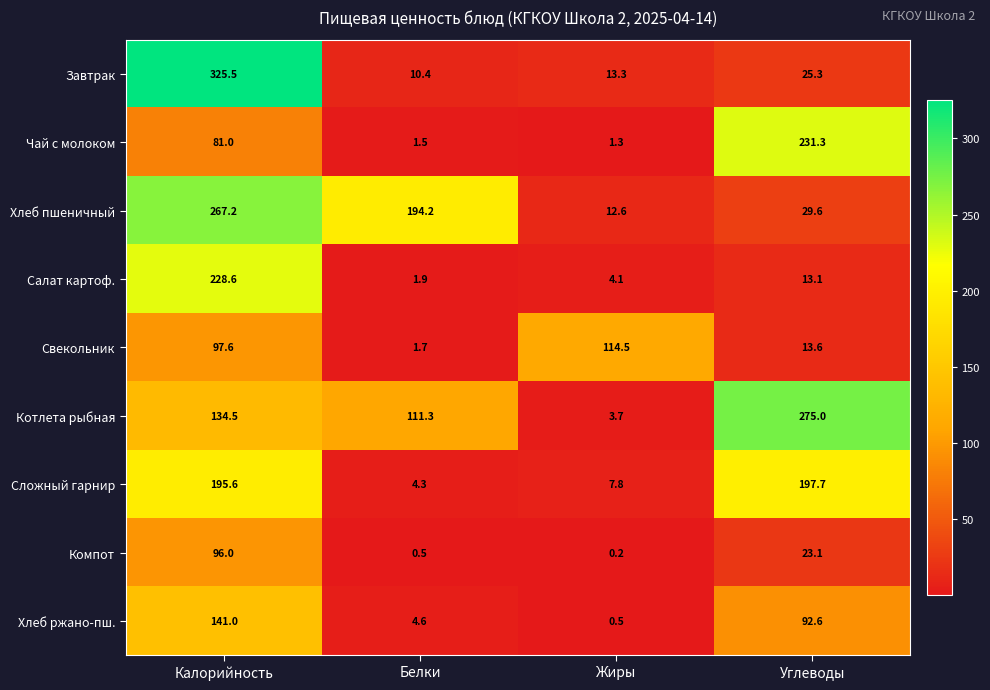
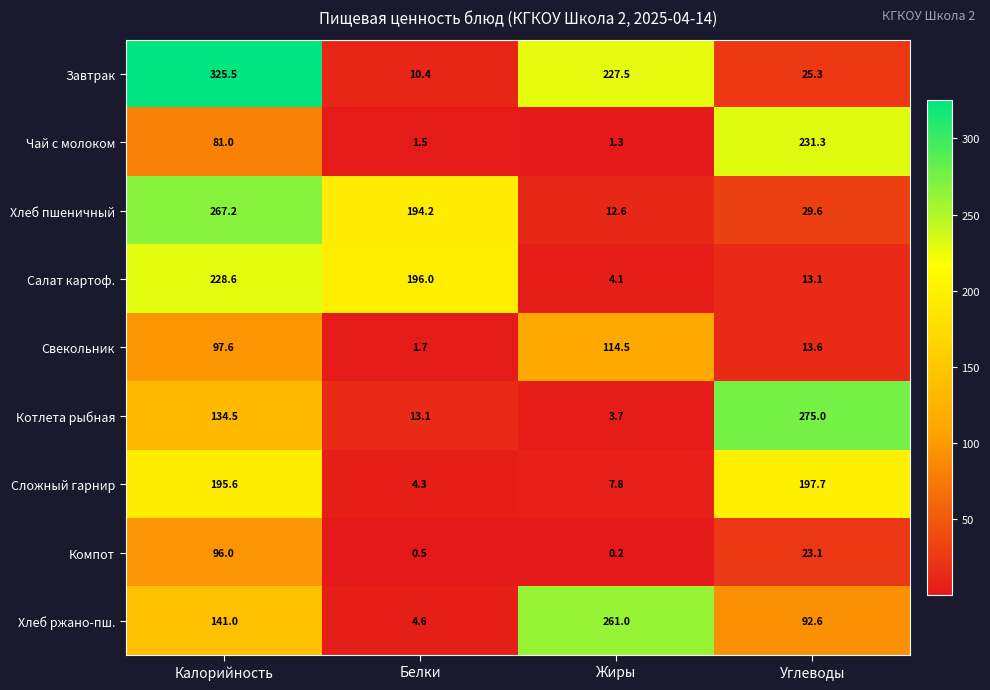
Завтрак, Жиры: 13.3 -> 227.5
Салат картоф., Белки: 1.9 -> 196.0
Котлета рыбная, Белки: 111.3 -> 13.1
Хлеб ржано-пш., Жиры: 0.5 -> 261.0
